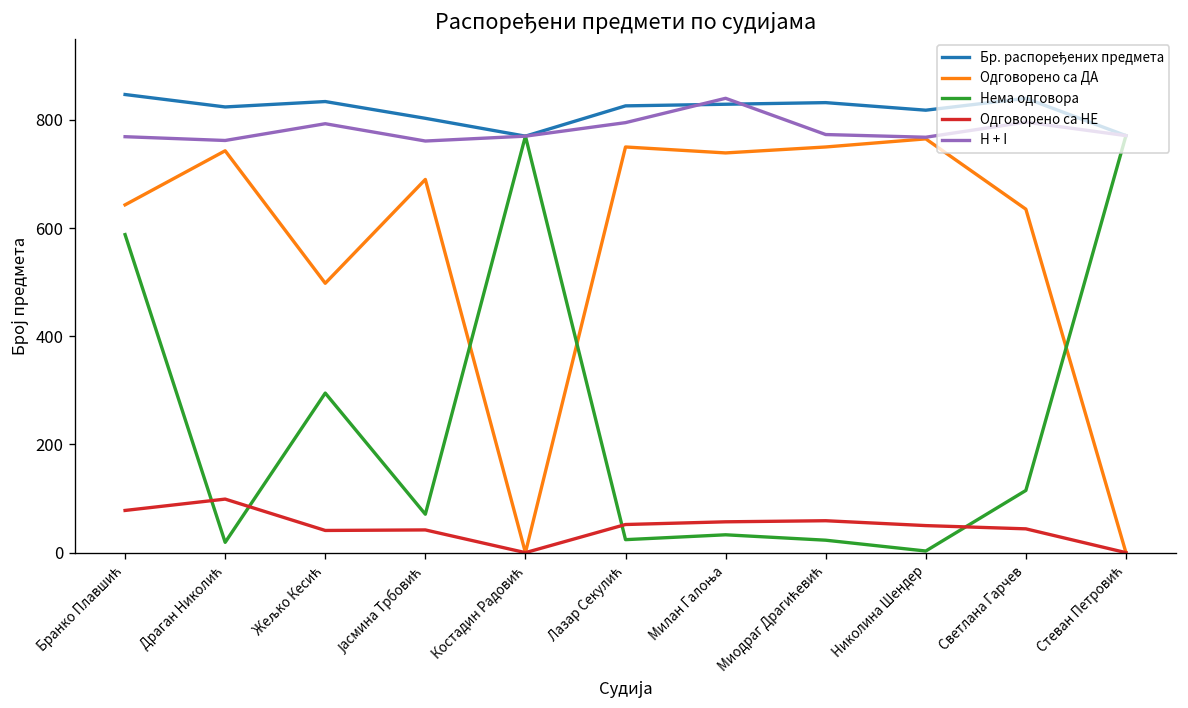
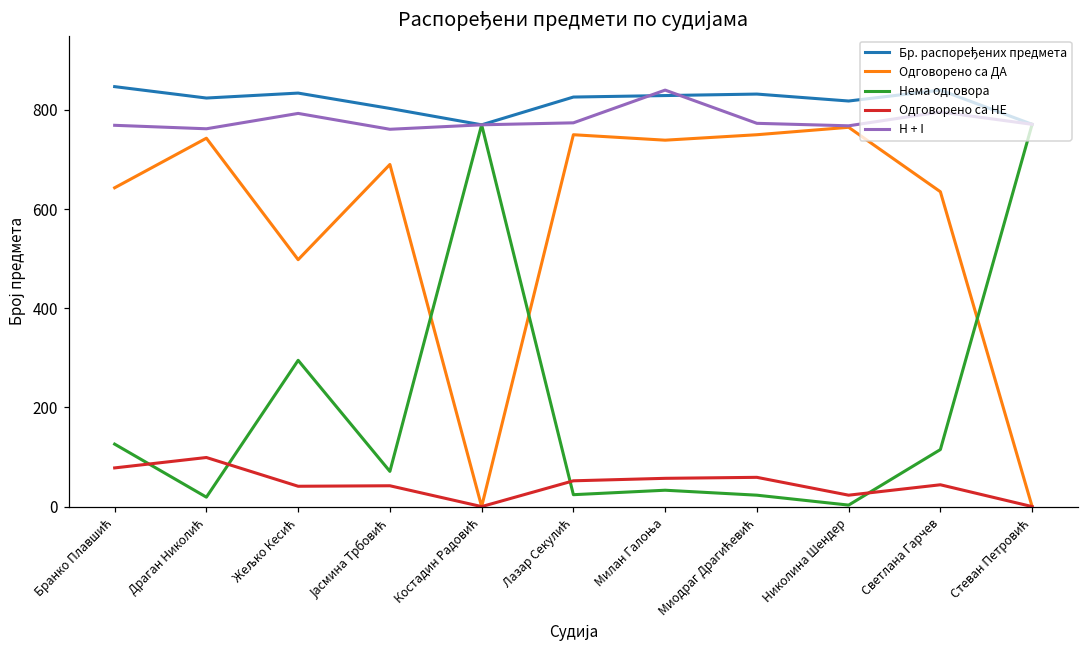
Нема одговора, Бранко Плавшић: 590 -> 130
H + I, Лазар Секулић: 800 -> 770
Одговорено са НЕ, Николина Шендер: 50 -> 20
